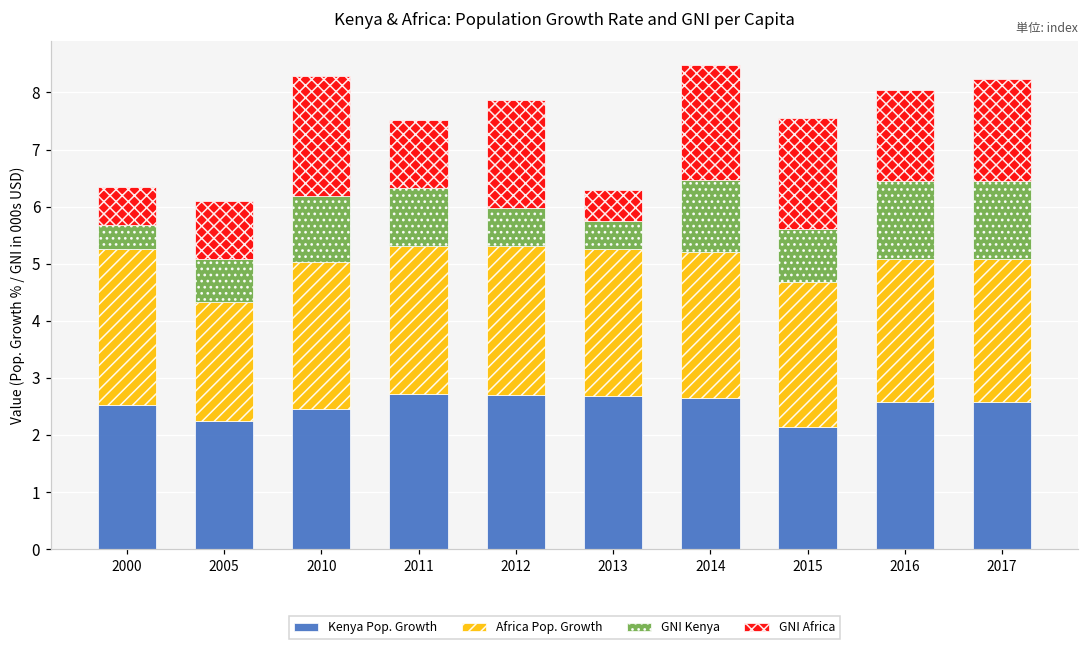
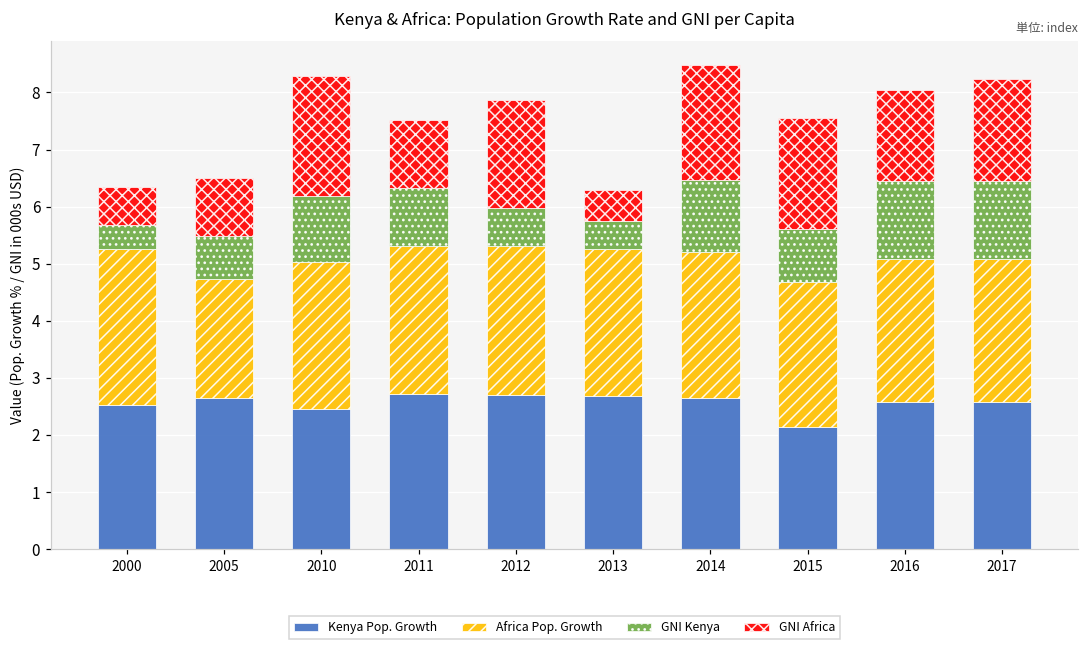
Kenya Pop. Growth, 2005: 2.2 -> 2.6
